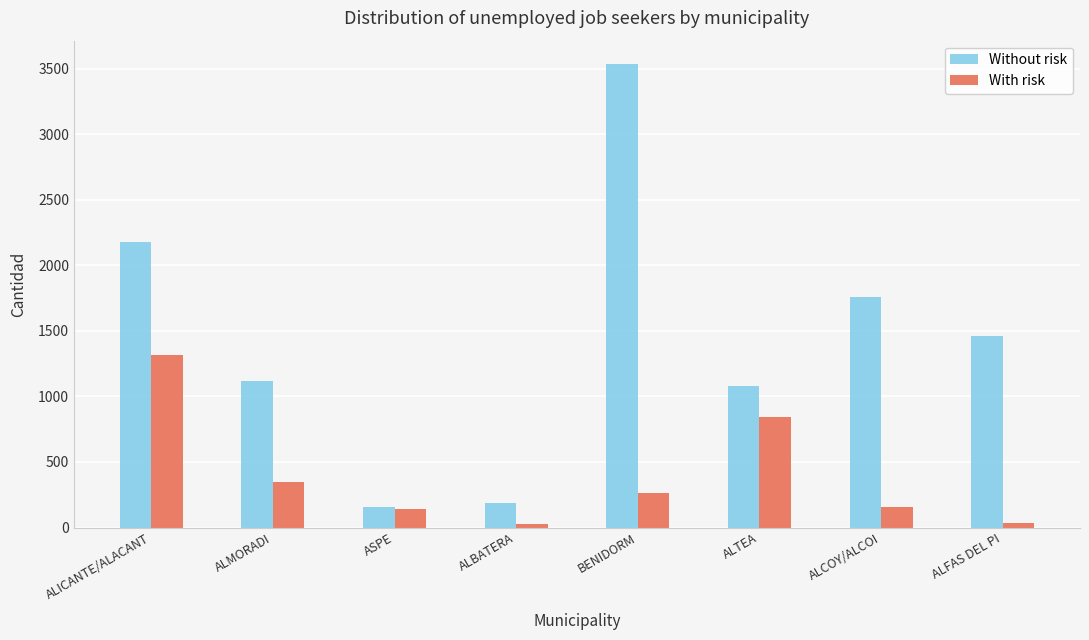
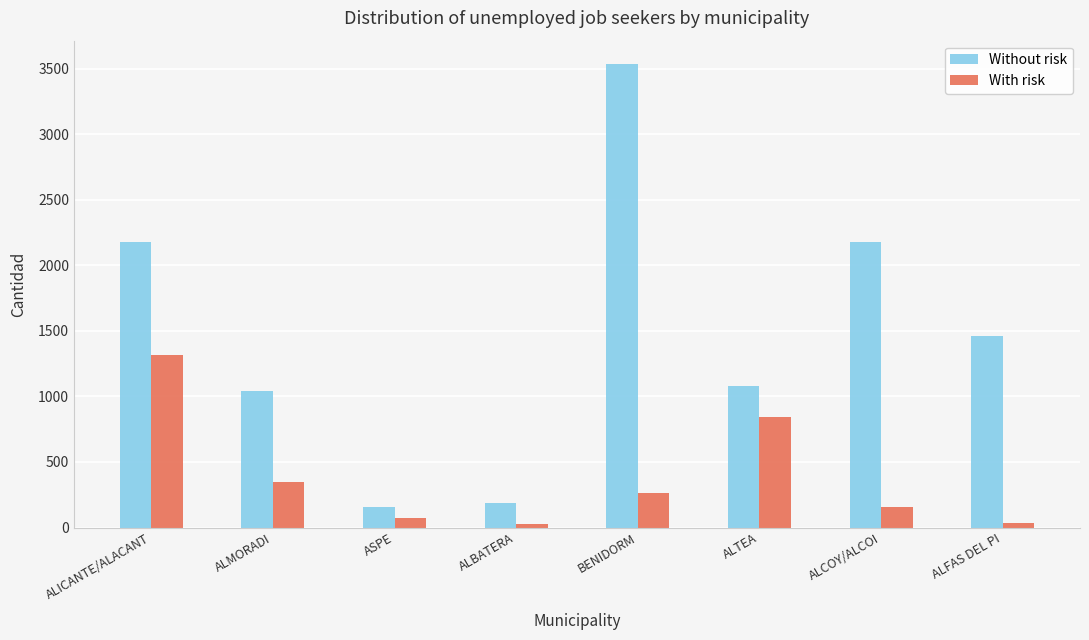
Without risk, ALMORADI: 1120 -> 1040
With risk, ASPE: 140 -> 70
Without risk, ALCOY/ALCOI: 1760 -> 2180
